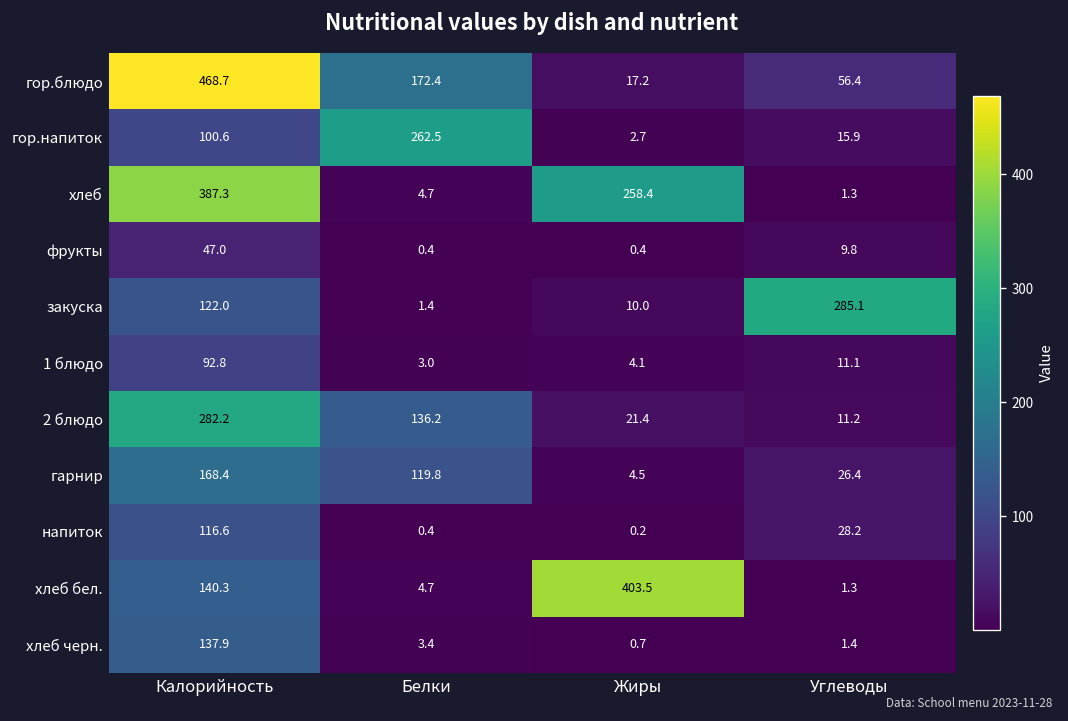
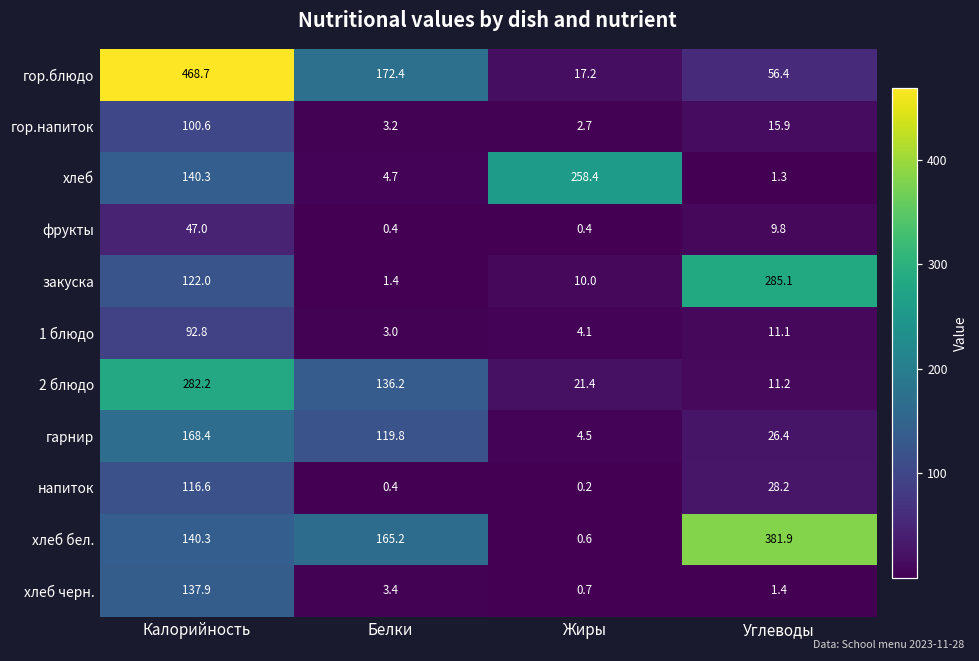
гор.напиток, Белки: 262.5 -> 3.2
хлеб, Калорийность: 387.3 -> 140.3
хлеб бел., Белки: 4.7 -> 165.2
хлеб бел., Жиры: 403.5 -> 0.6
хлеб бел., Углеводы: 1.3 -> 381.9
